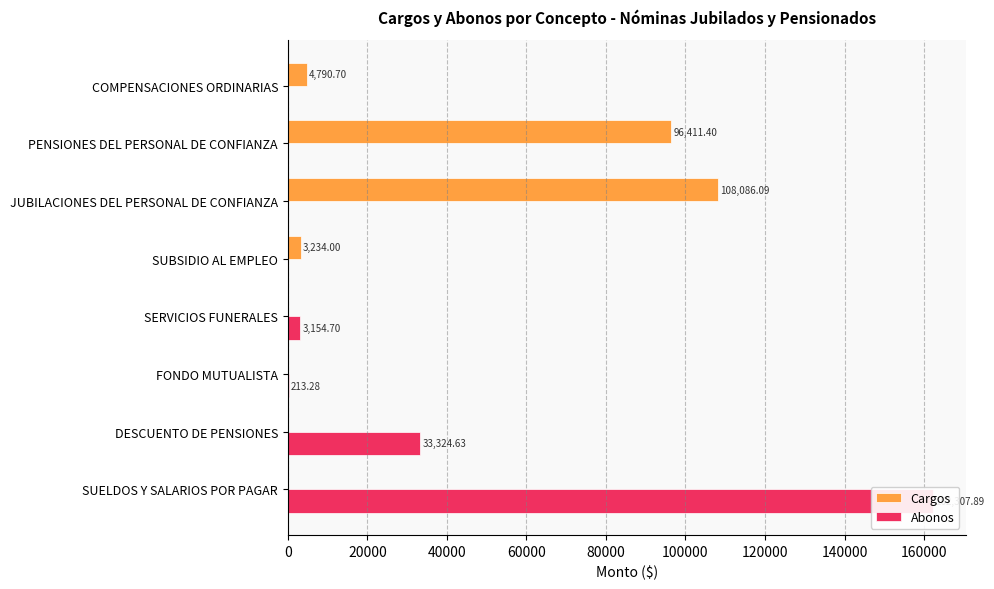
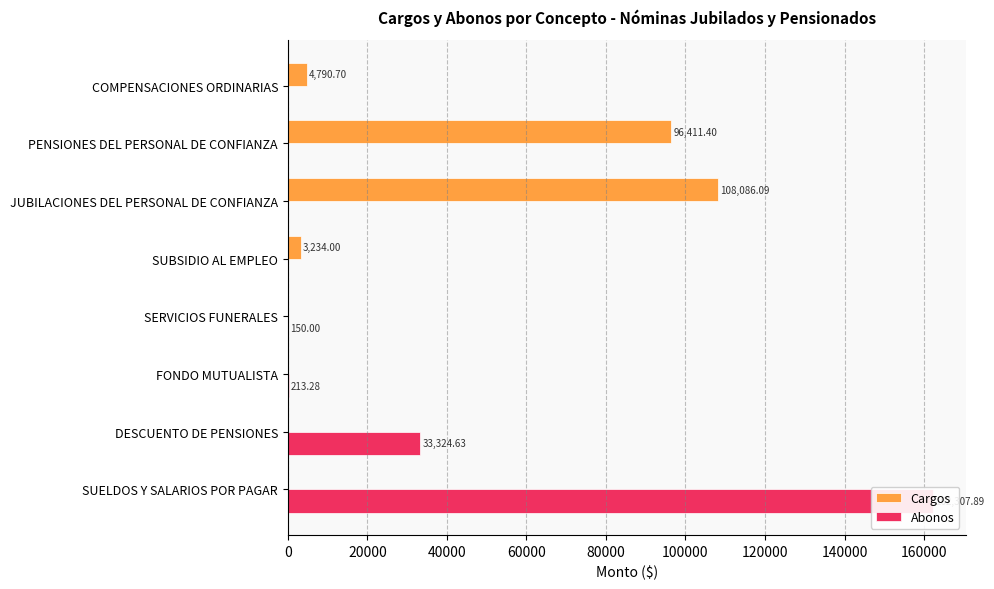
Abonos, SERVICIOS FUNERALES: 3,154.70 -> 150.00
